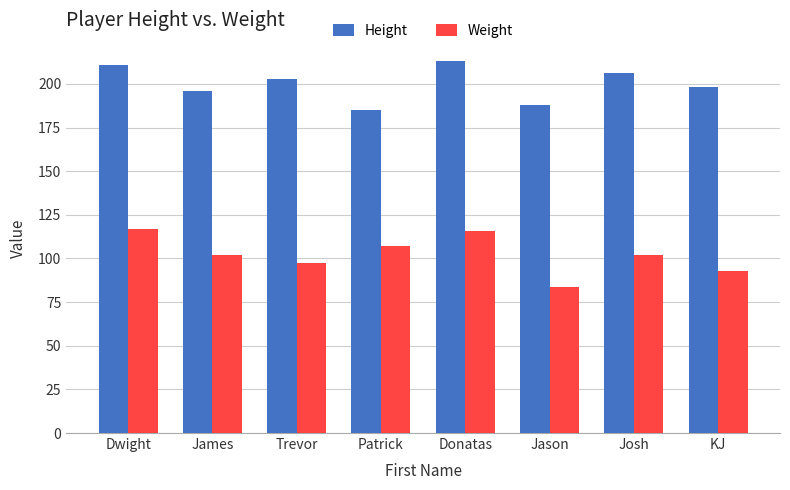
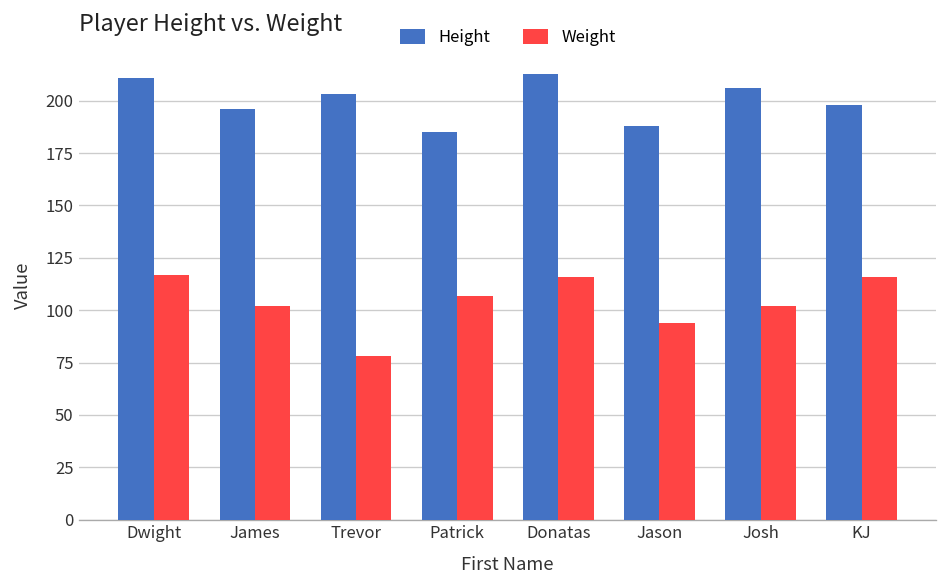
Weight, Trevor: 98 -> 78
Weight, Jason: 84 -> 94
Weight, KJ: 93 -> 116
